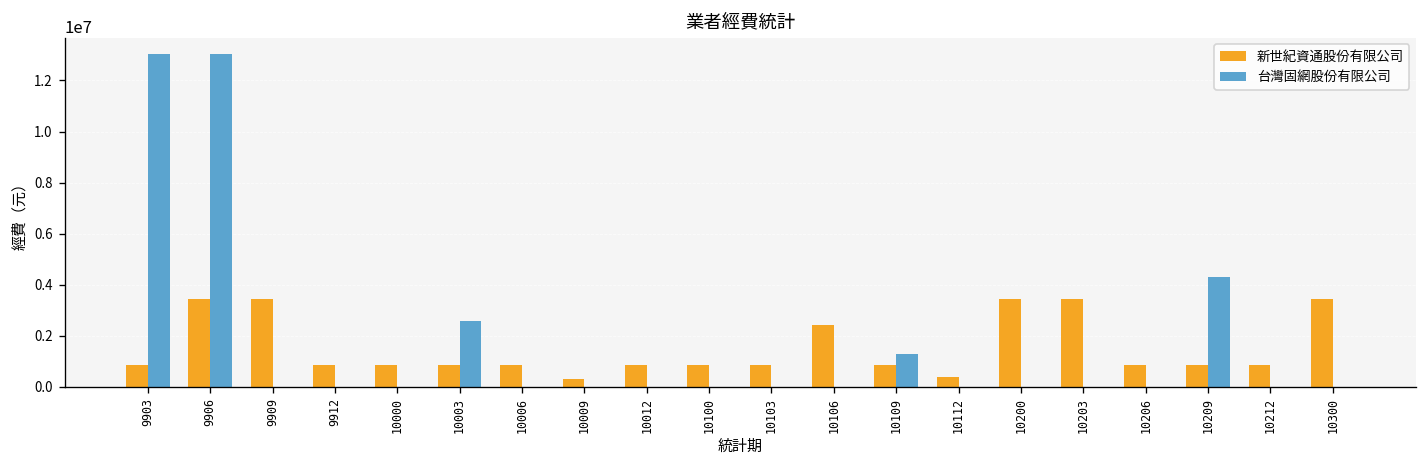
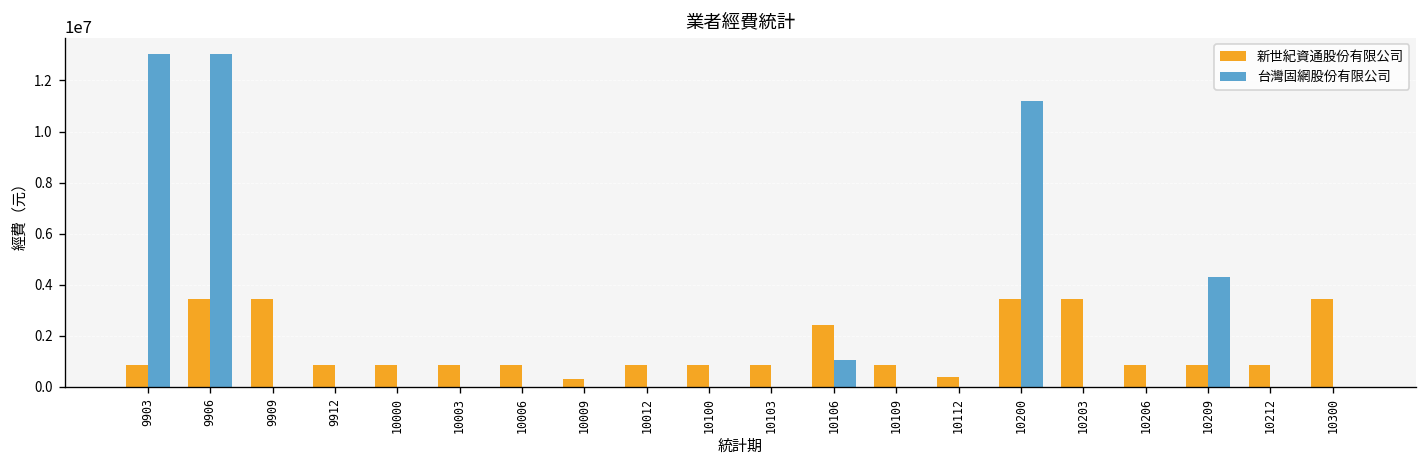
台灣固網股份有限公司, 10003: 2600000 -> 0
台灣固網股份有限公司, 10106: 0 -> 1100000
台灣固網股份有限公司, 10109: 1300000 -> 0
台灣固網股份有限公司, 10200: 0 -> 11200000
